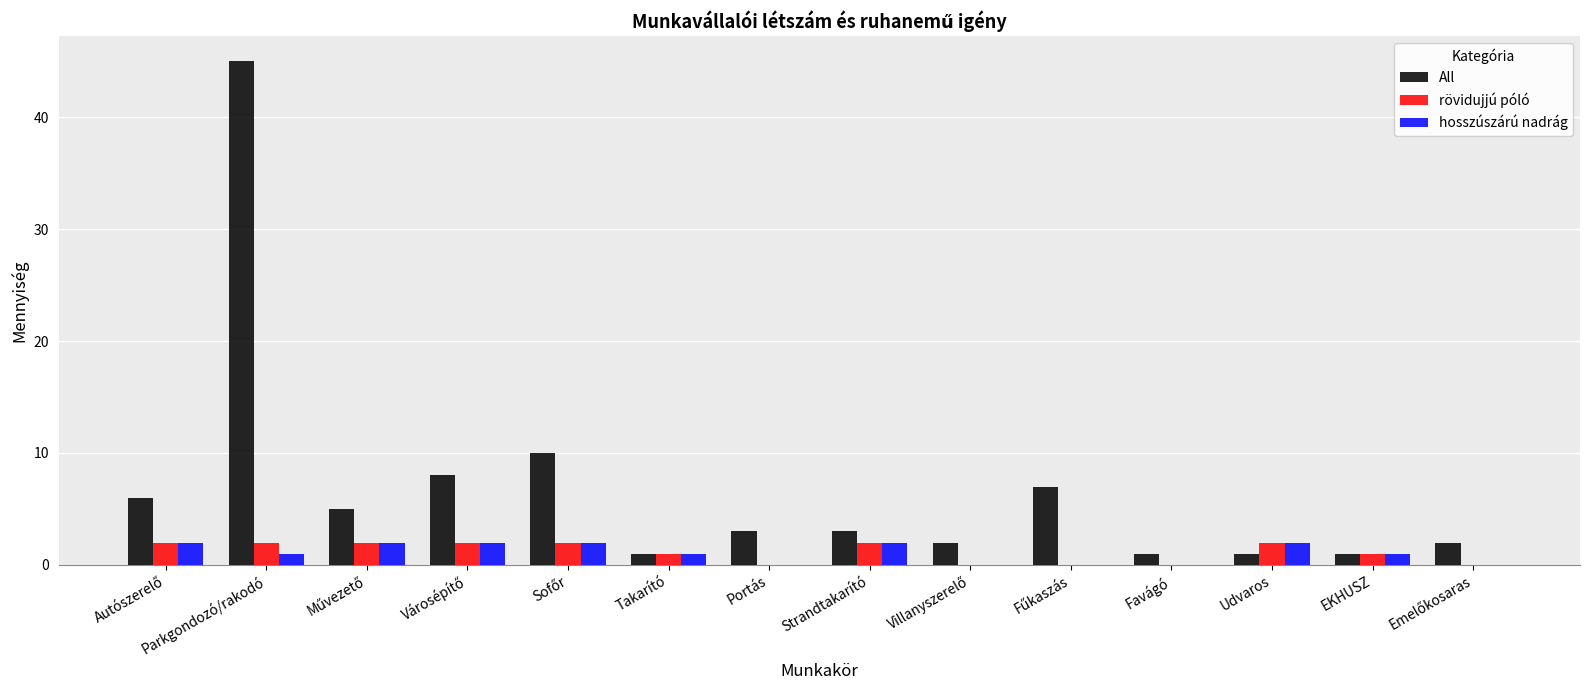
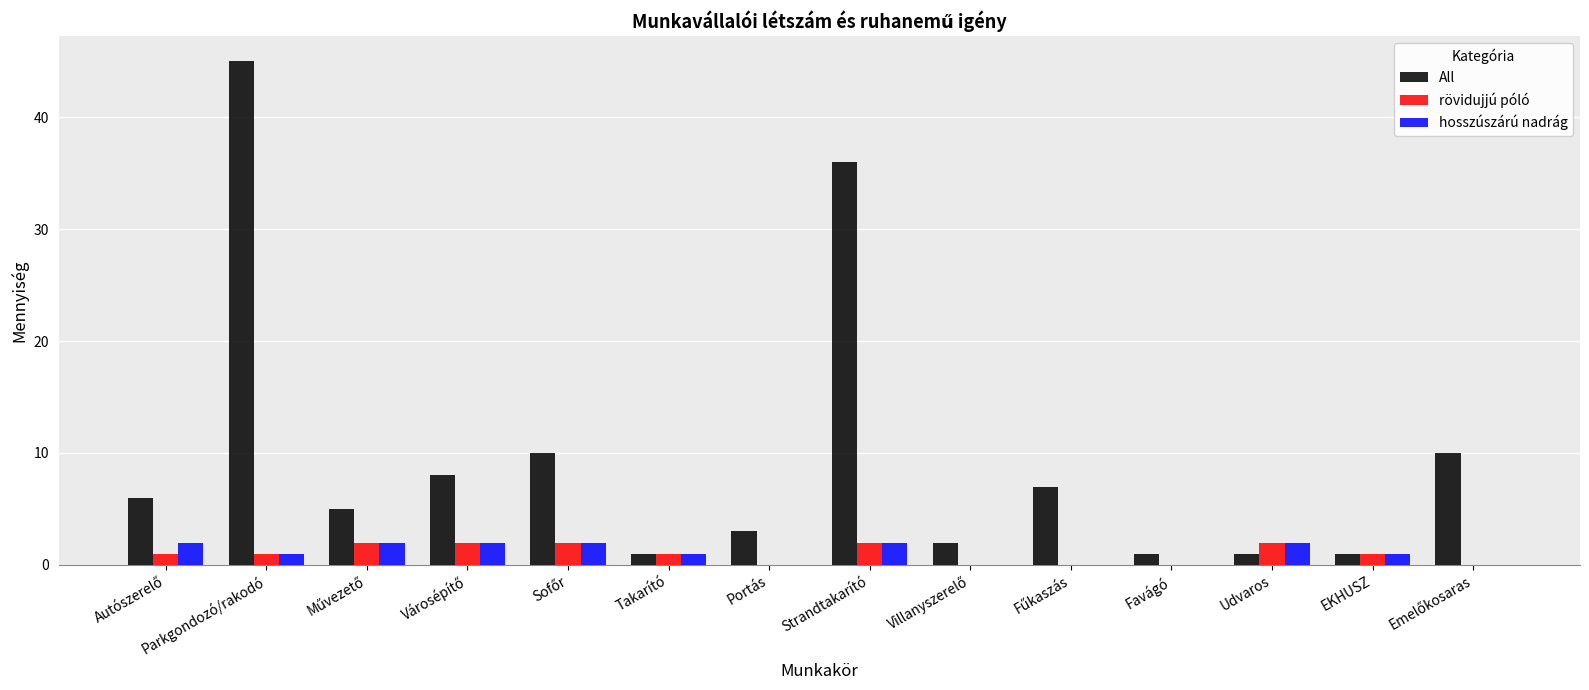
rövidujjú póló, Autószerelő: 2 -> 1
rövidujjú póló, Parkgondozó/rakodó: 2 -> 1
All, Strandtakarító: 3 -> 36
All, Emelőkosaras: 2 -> 10
